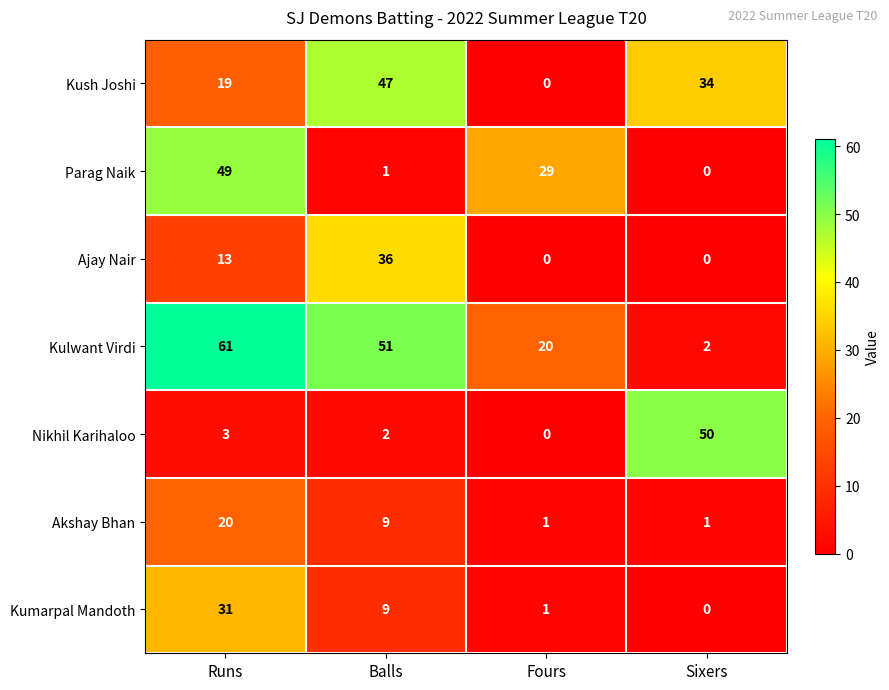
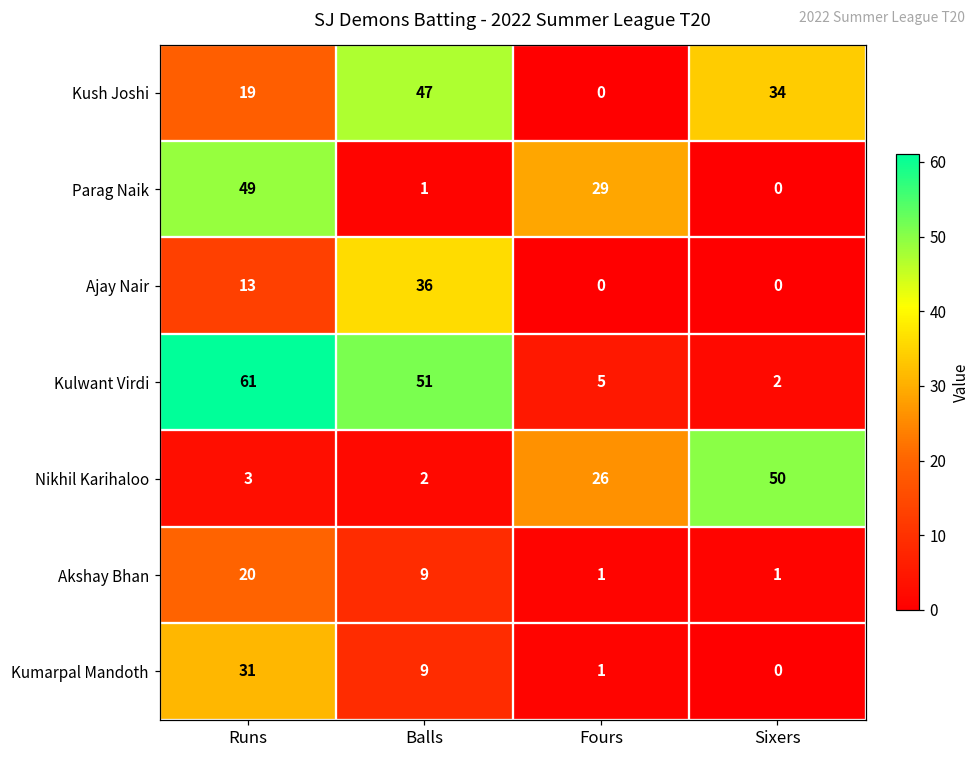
Kulwant Virdi, Fours: 20 -> 5
Nikhil Karihaloo, Fours: 0 -> 26
